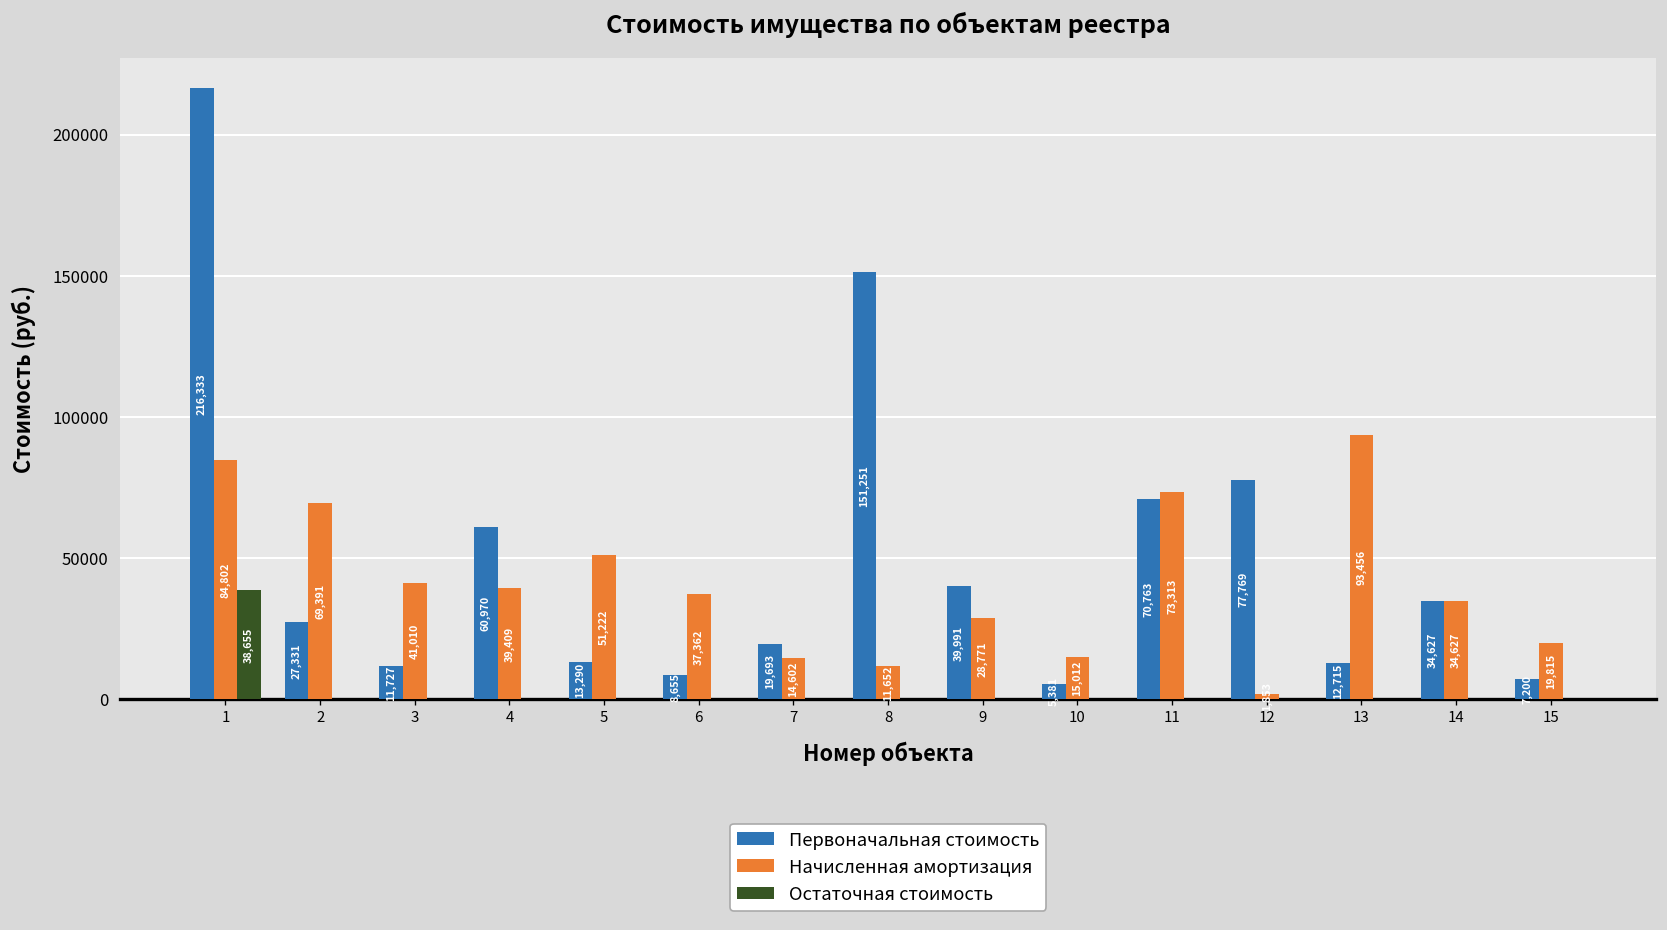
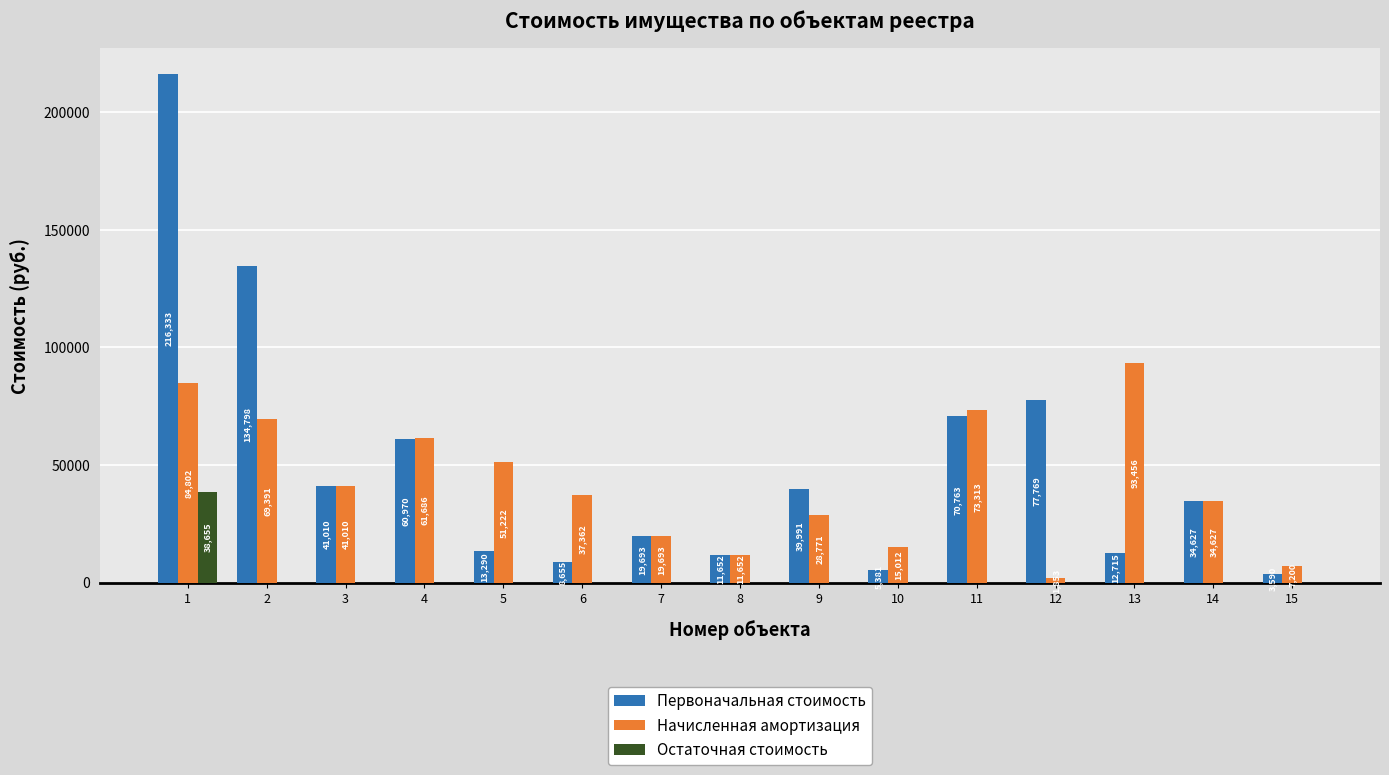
Первоначальная стоимость, 2: 27,331 -> 134,798
Первоначальная стоимость, 3: 11,727 -> 41,010
Начисленная амортизация, 4: 39,409 -> 61,686
Начисленная амортизация, 7: 14,602 -> 19,693
Первоначальная стоимость, 8: 151,251 -> 11,652
Первоначальная стоимость, 15: 7000 -> 4000
Начисленная амортизация, 15: 19,815 -> 7,200
